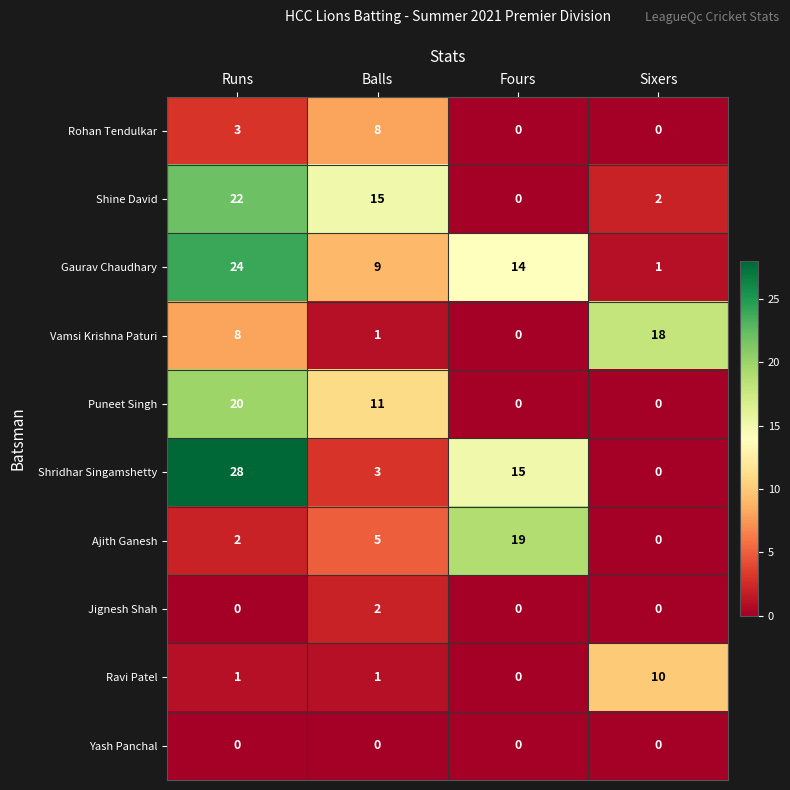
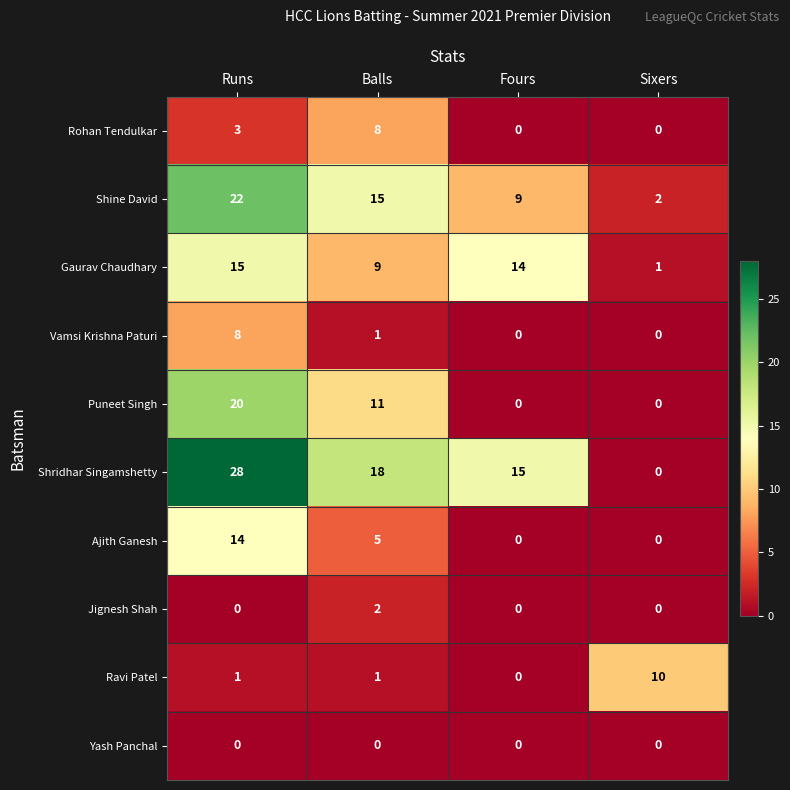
Shine David, Fours: 0 -> 9
Gaurav Chaudhary, Runs: 24 -> 15
Vamsi Krishna Paturi, Sixers: 18 -> 0
Shridhar Singamshetty, Balls: 3 -> 18
Ajith Ganesh, Runs: 2 -> 14
Ajith Ganesh, Fours: 19 -> 0
